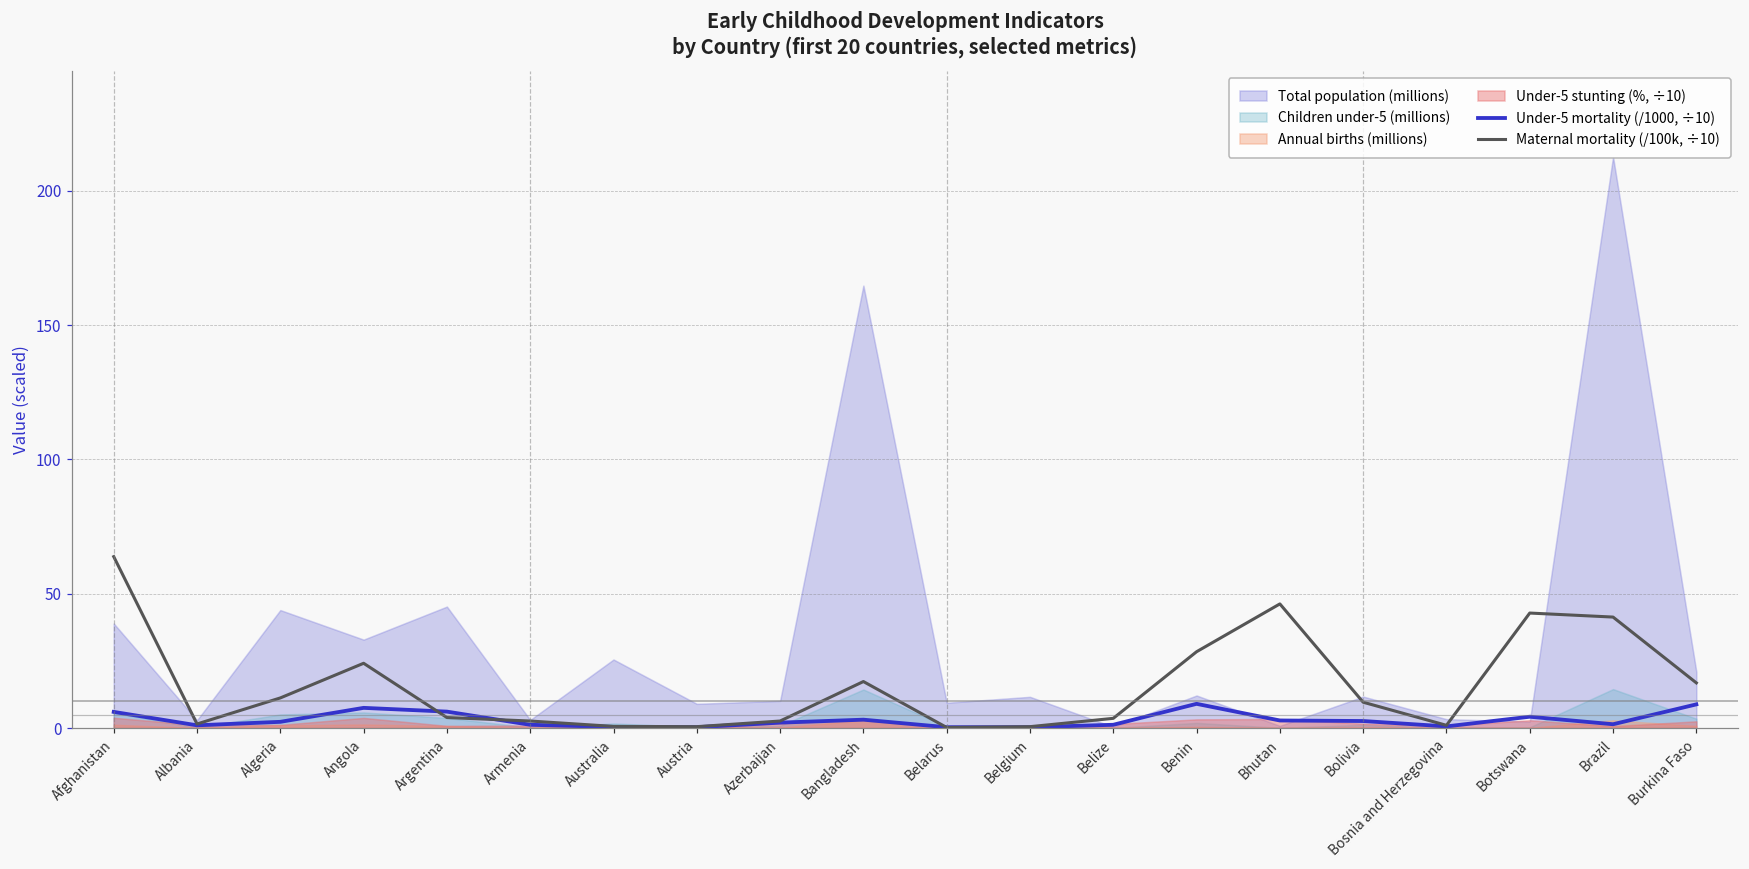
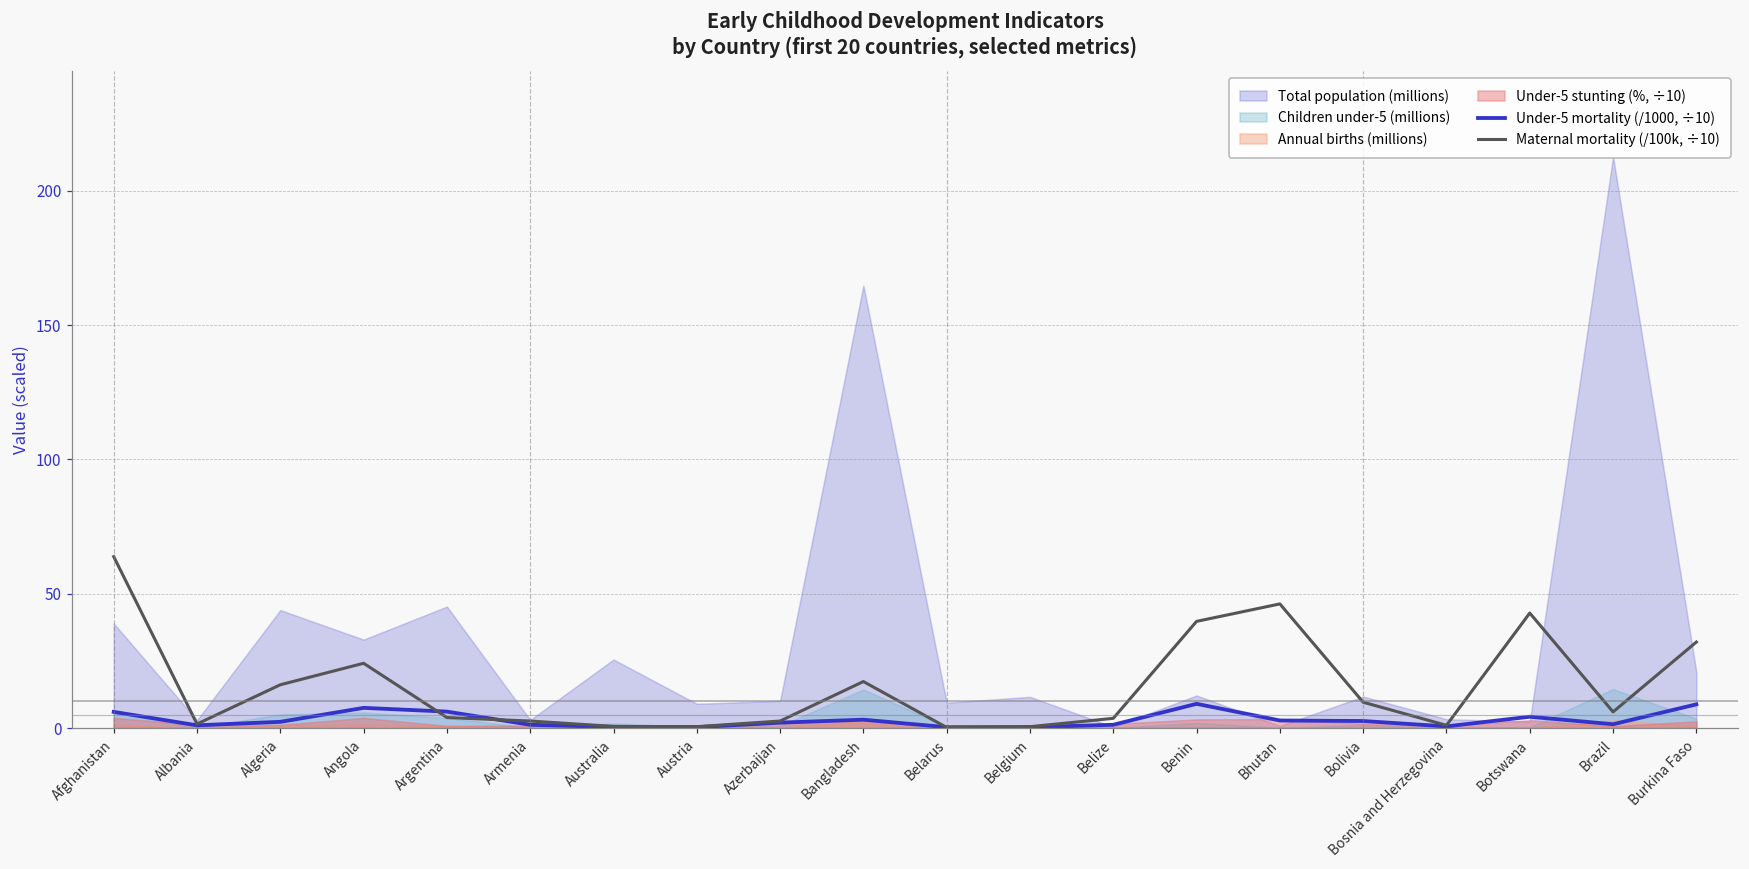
Maternal mortality (/100k, ÷10), Algeria: 11 -> 16
Maternal mortality (/100k, ÷10), Benin: 28 -> 40
Maternal mortality (/100k, ÷10), Brazil: 41 -> 6
Maternal mortality (/100k, ÷10), Burkina Faso: 17 -> 32
